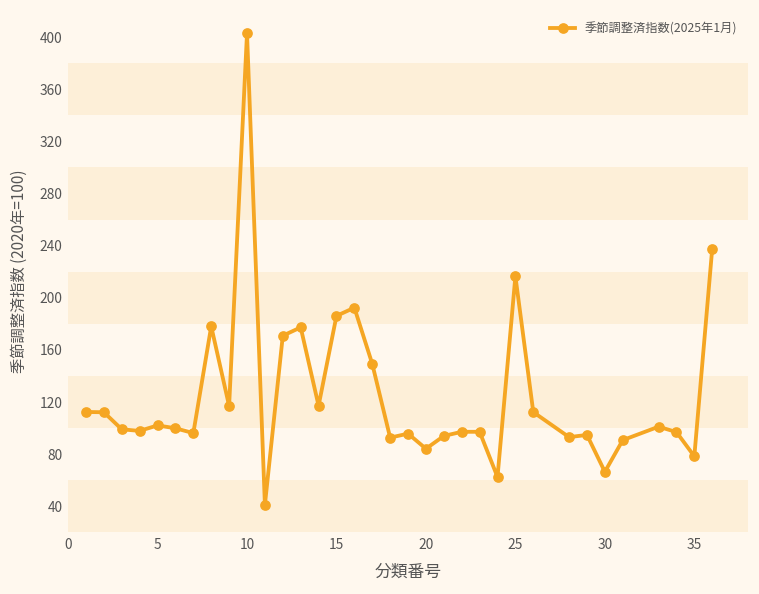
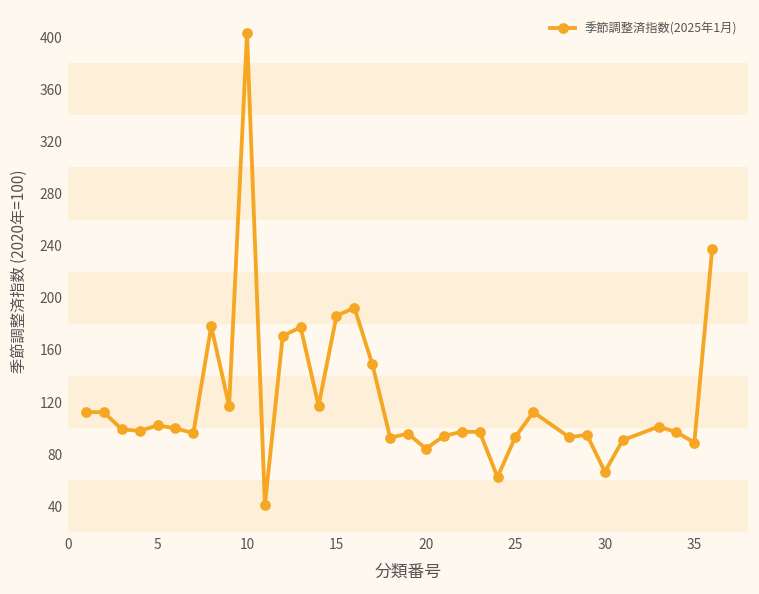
25: 217 -> 93
35: 78 -> 89
